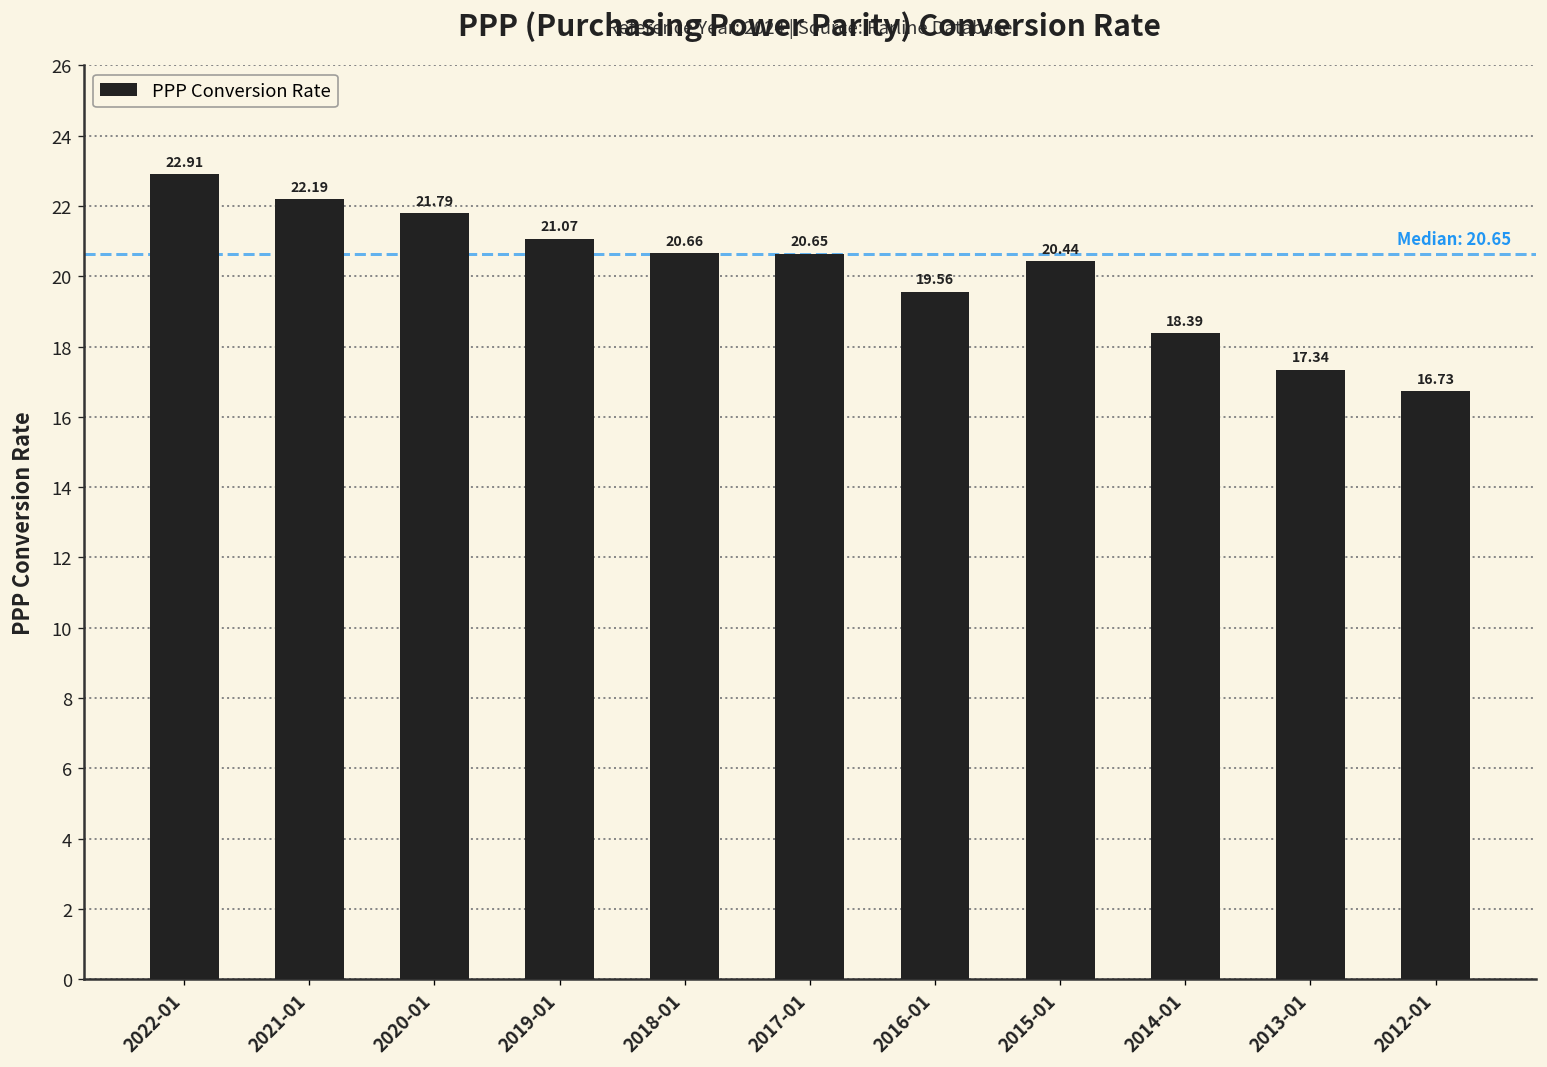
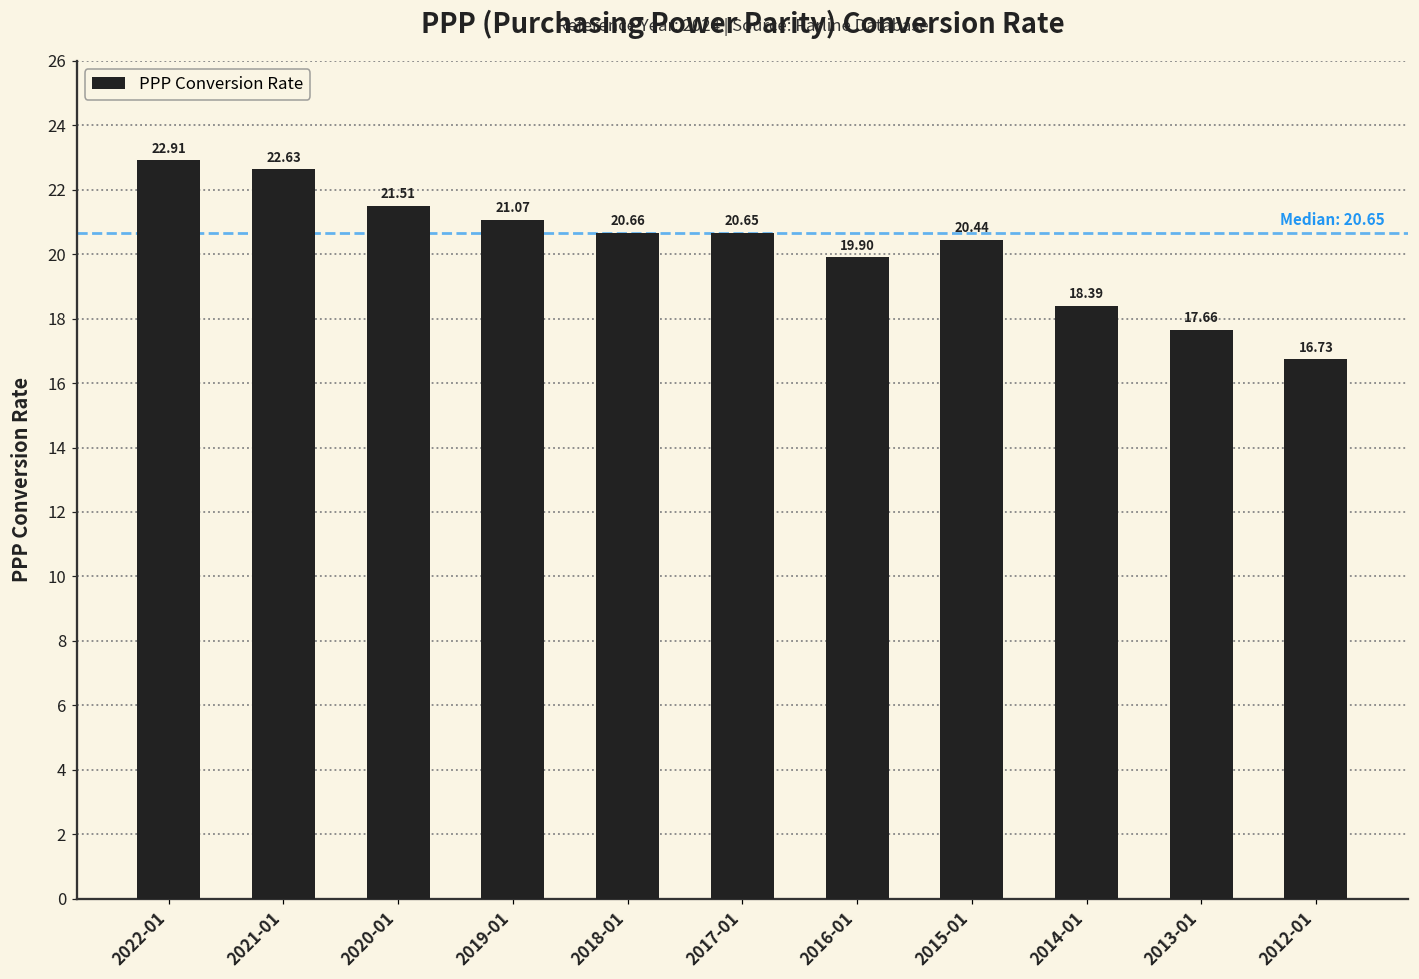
2021-01: 22.19 -> 22.63
2020-01: 21.79 -> 21.51
2016-01: 19.56 -> 19.90
2013-01: 17.34 -> 17.66
